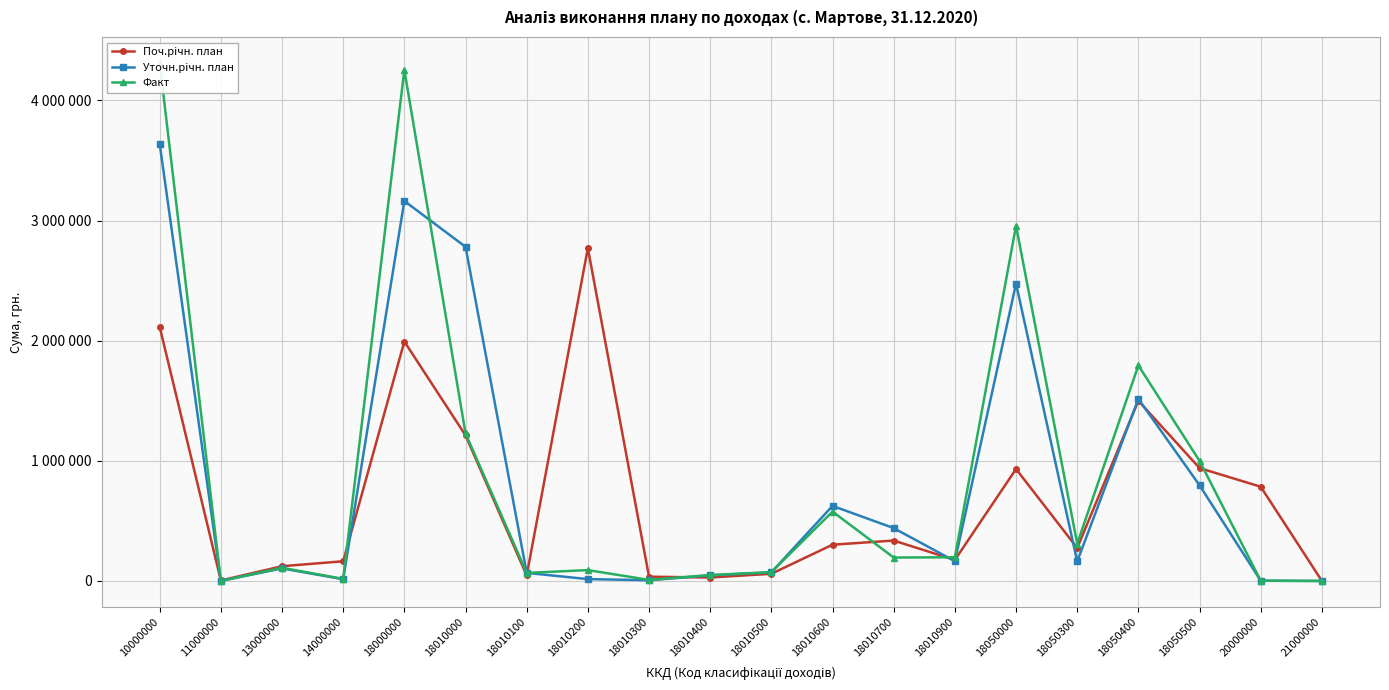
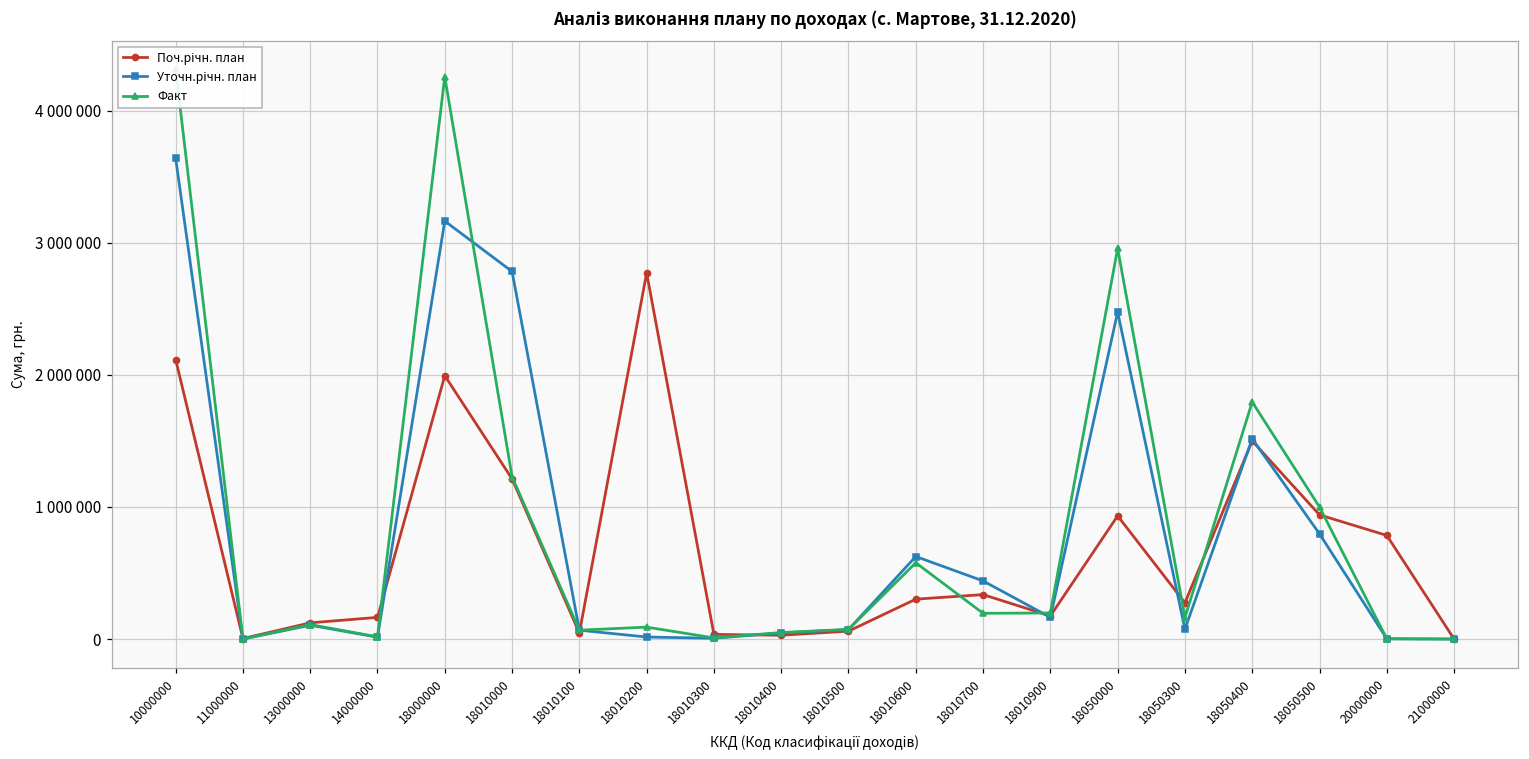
Уточн.річн. план, 18050300: 160000 -> 70000
Факт, 18050300: 310000 -> 160000
